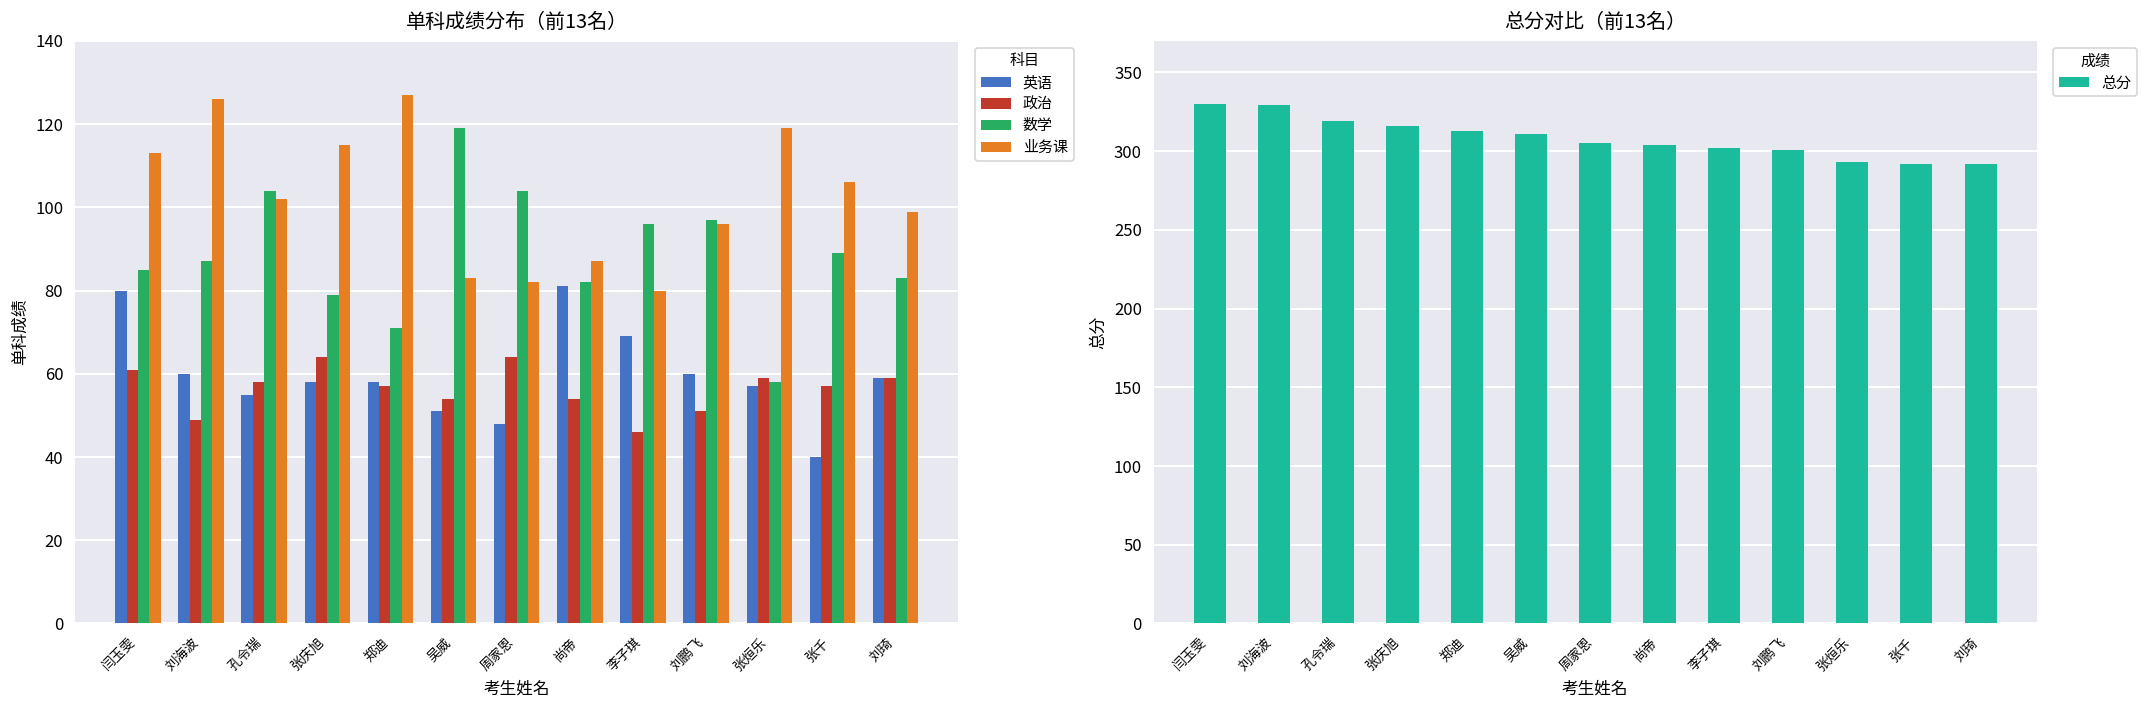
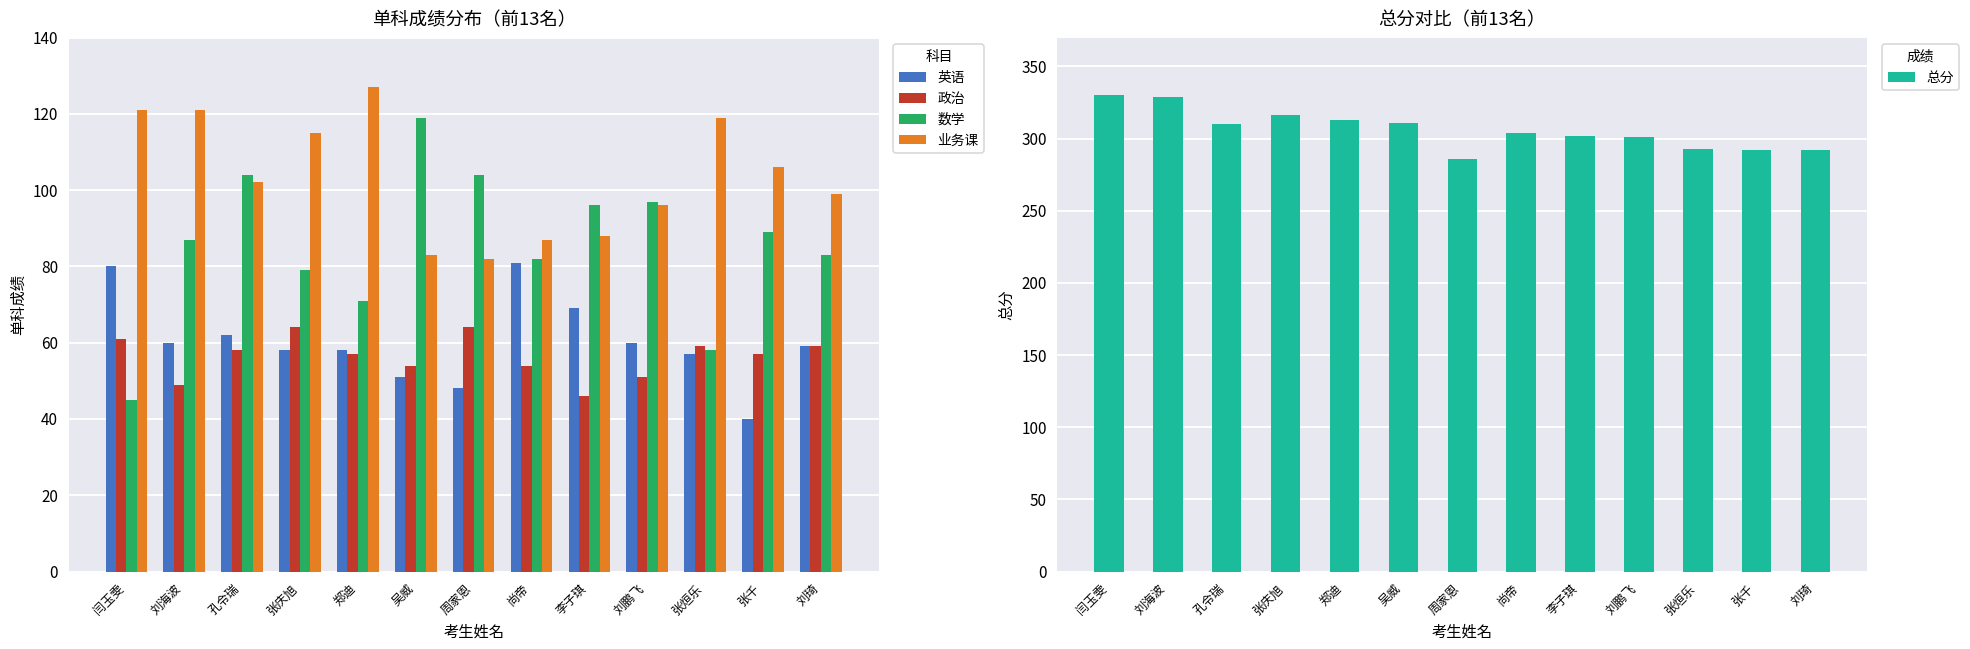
单科成绩分布（前13名）, 数学, 闫玉雯: 85 -> 45
单科成绩分布（前13名）, 业务课, 闫玉雯: 113 -> 121
单科成绩分布（前13名）, 业务课, 刘海波: 126 -> 121
单科成绩分布（前13名）, 英语, 孔令瑞: 55 -> 62
单科成绩分布（前13名）, 业务课, 李子琪: 80 -> 88
总分对比（前13名）, 孔令瑞: 319 -> 310
总分对比（前13名）, 周家恩: 305 -> 286
